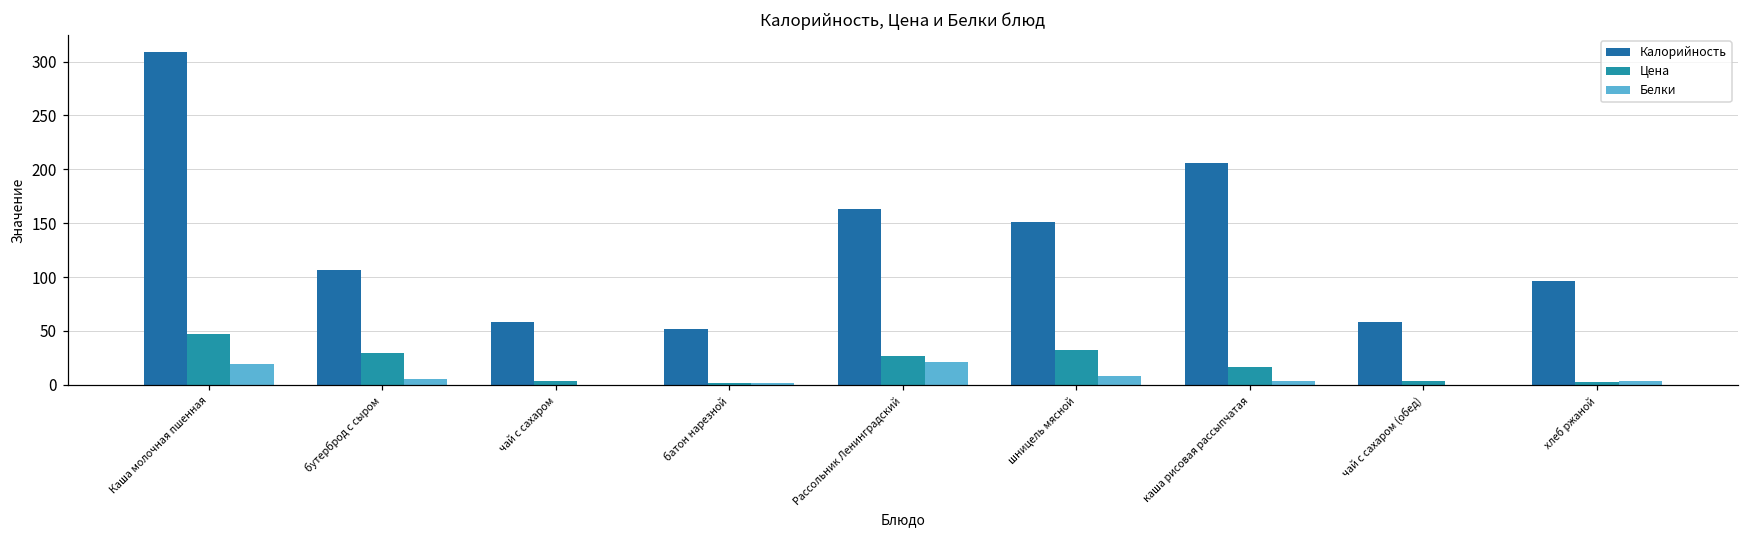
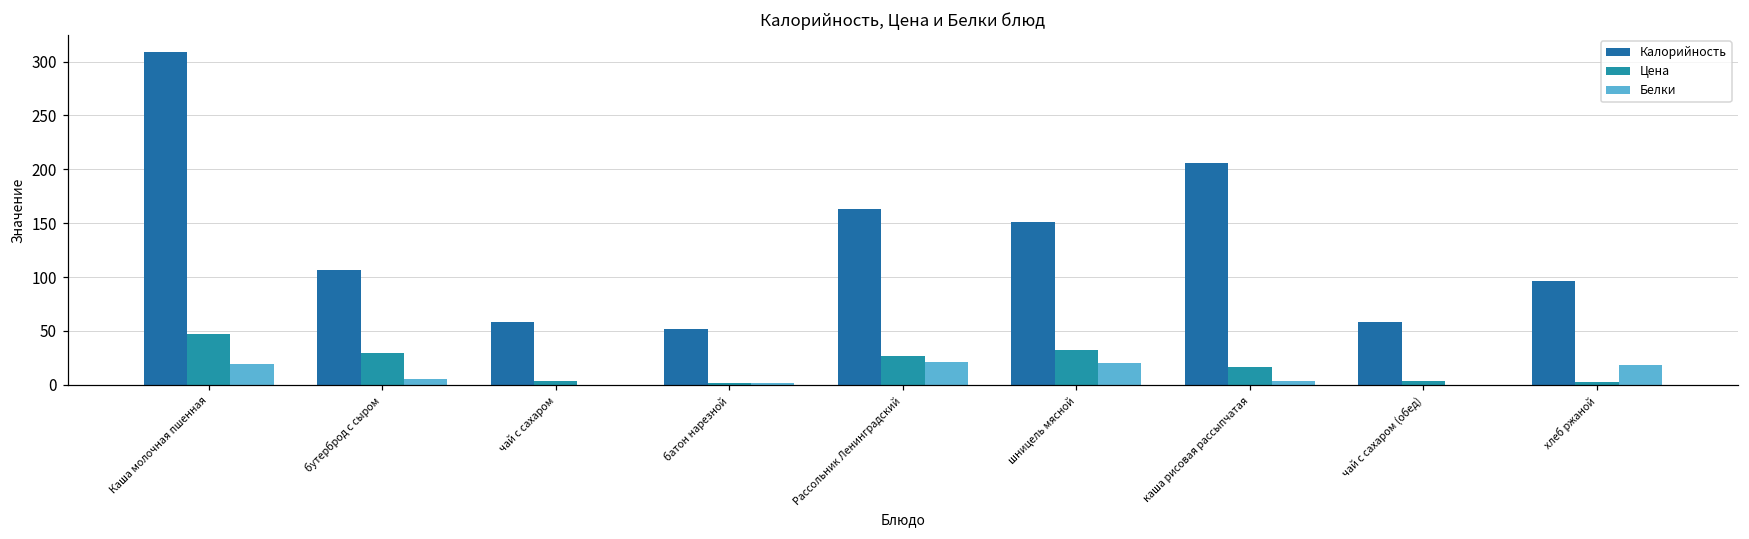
Белки, шницель мясной: 10 -> 20
Белки, хлеб ржаной: 0 -> 20
